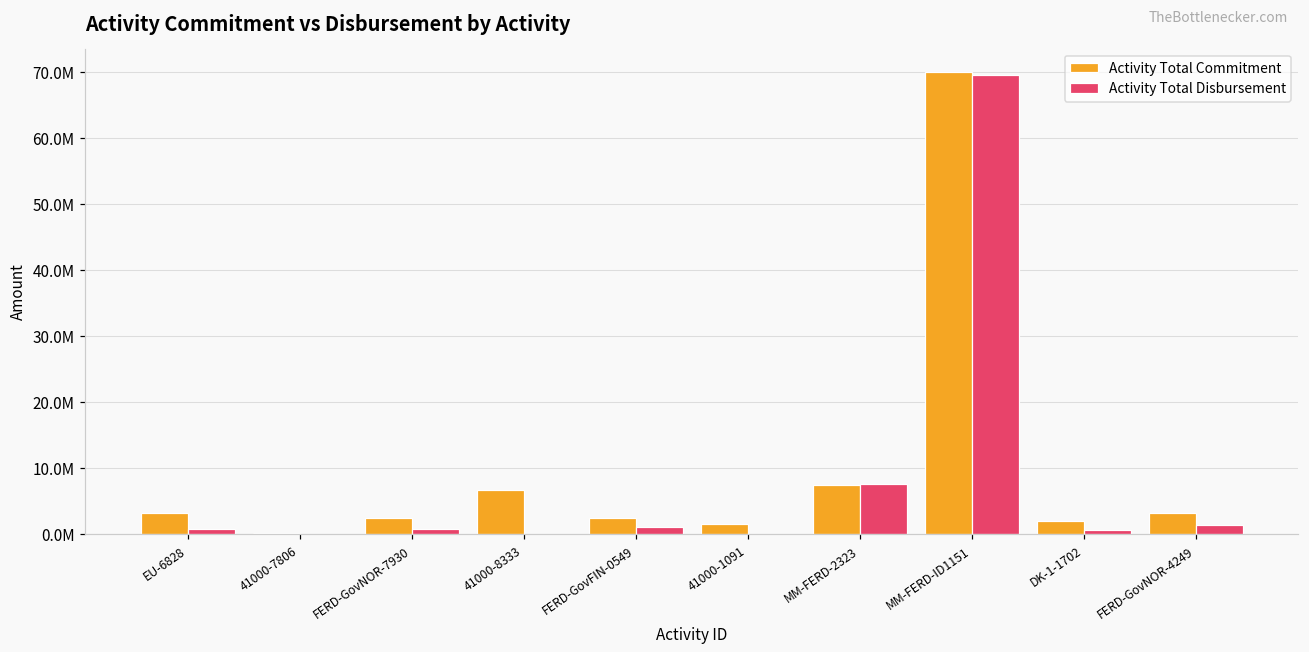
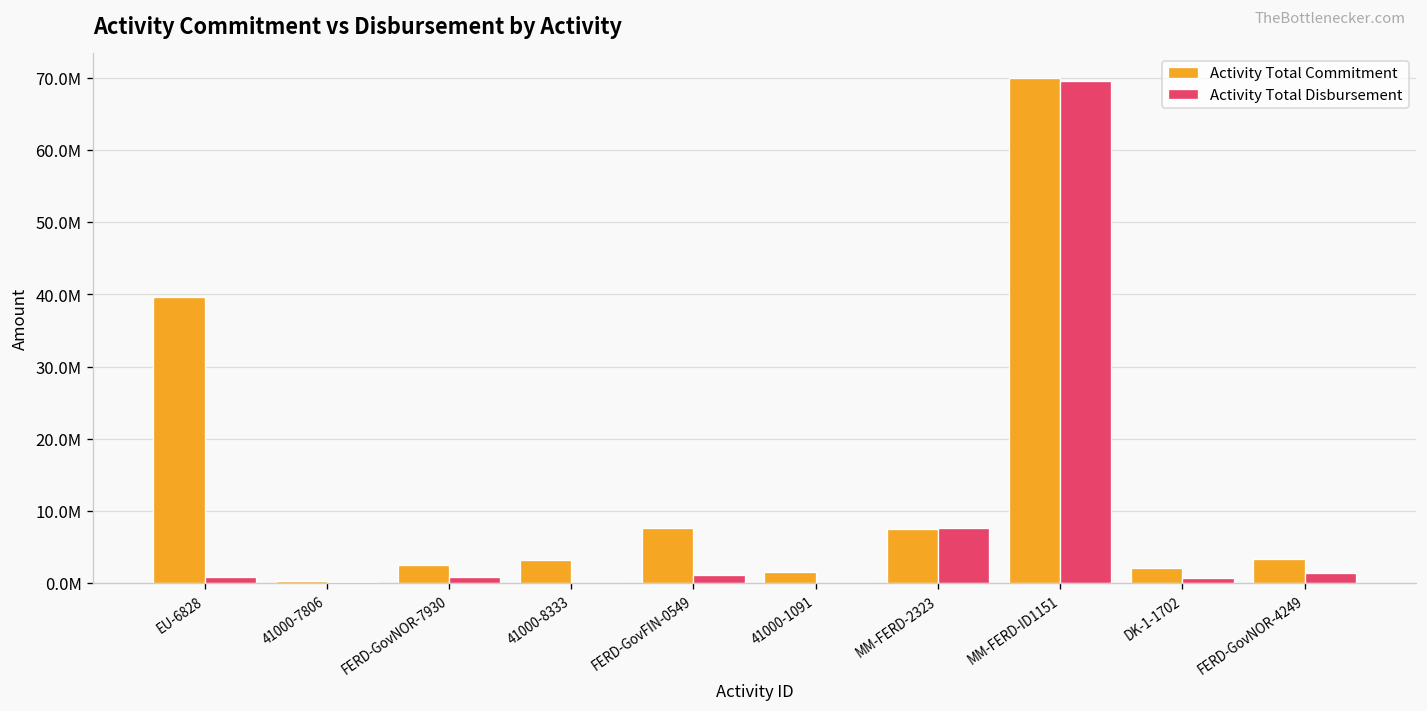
Activity Total Commitment, EU-6828: 3000000 -> 40000000
Activity Total Commitment, 41000-8333: 7000000 -> 3000000
Activity Total Commitment, FERD-GovFIN-0549: 2000000 -> 8000000
